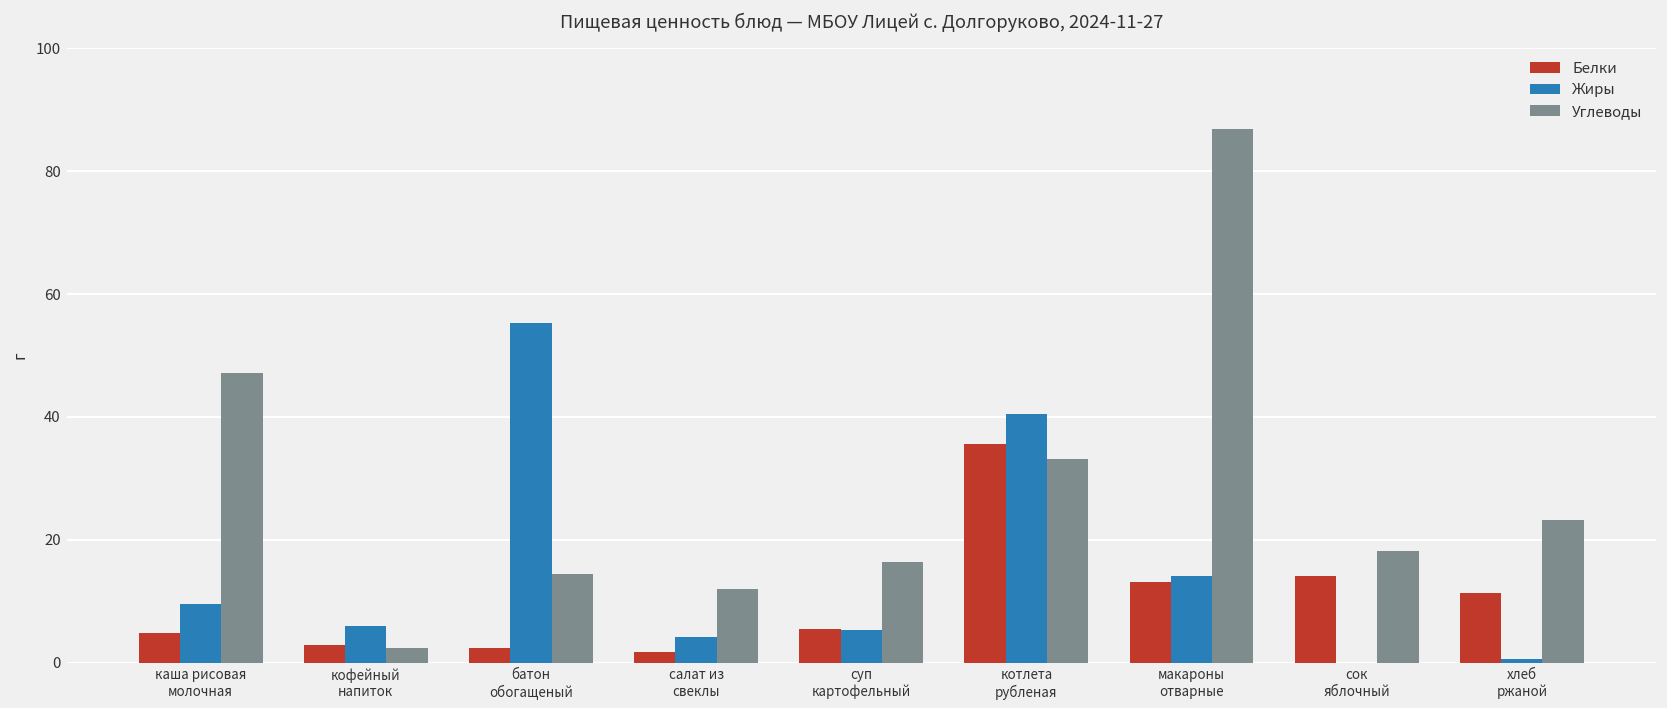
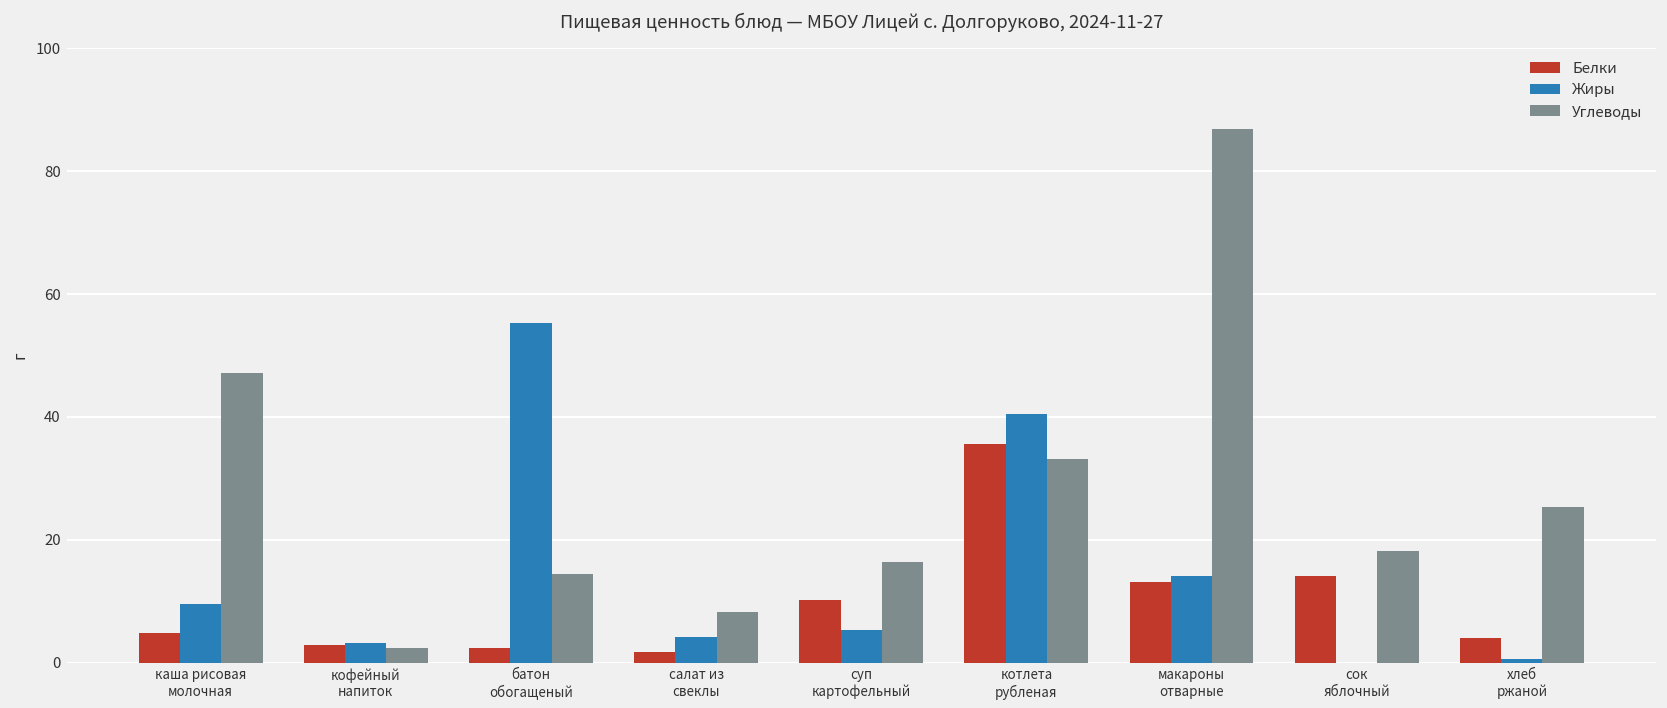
Жиры, кофейный напиток: 6 -> 3
Углеводы, салат из свеклы: 12 -> 8
Белки, суп картофельный: 5 -> 10
Белки, хлеб ржаной: 11 -> 4
Углеводы, хлеб ржаной: 23 -> 25
